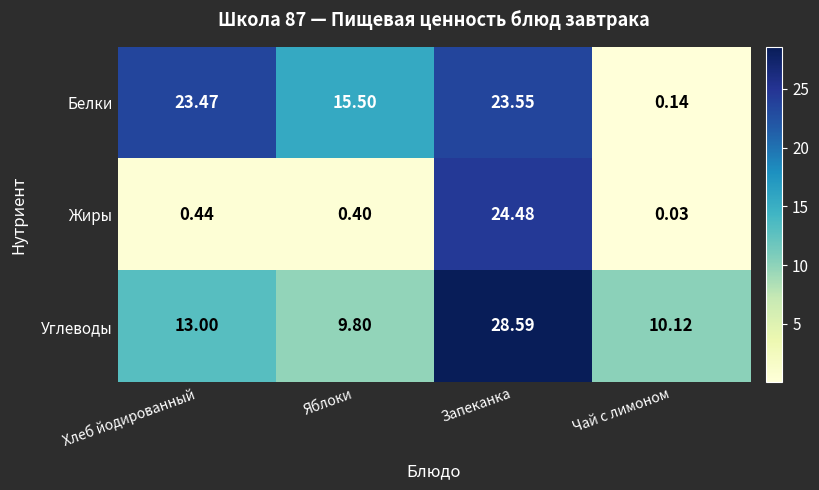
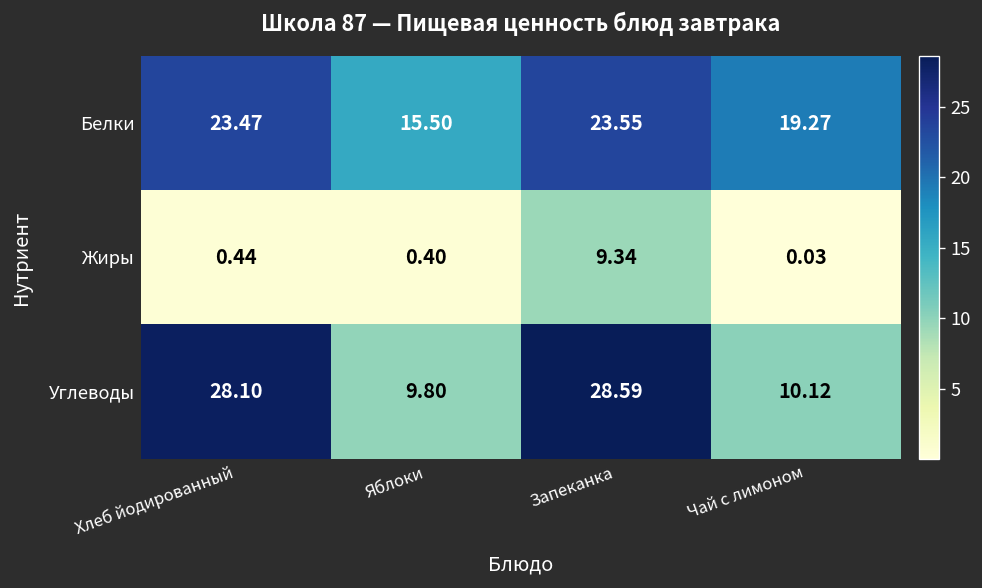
Белки, Чай с лимоном: 0.14 -> 19.27
Жиры, Запеканка: 24.48 -> 9.34
Углеводы, Хлеб йодированный: 13.00 -> 28.10
